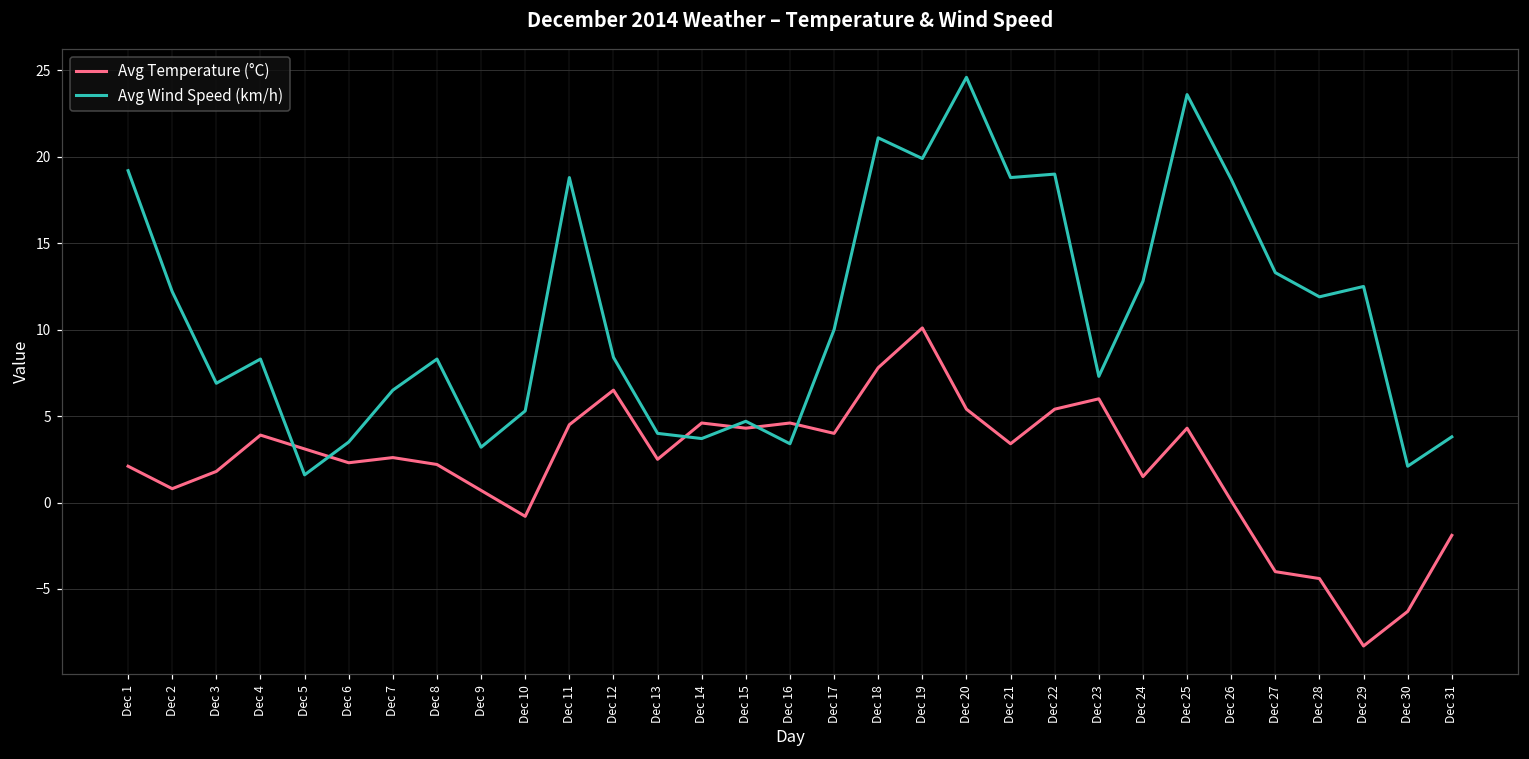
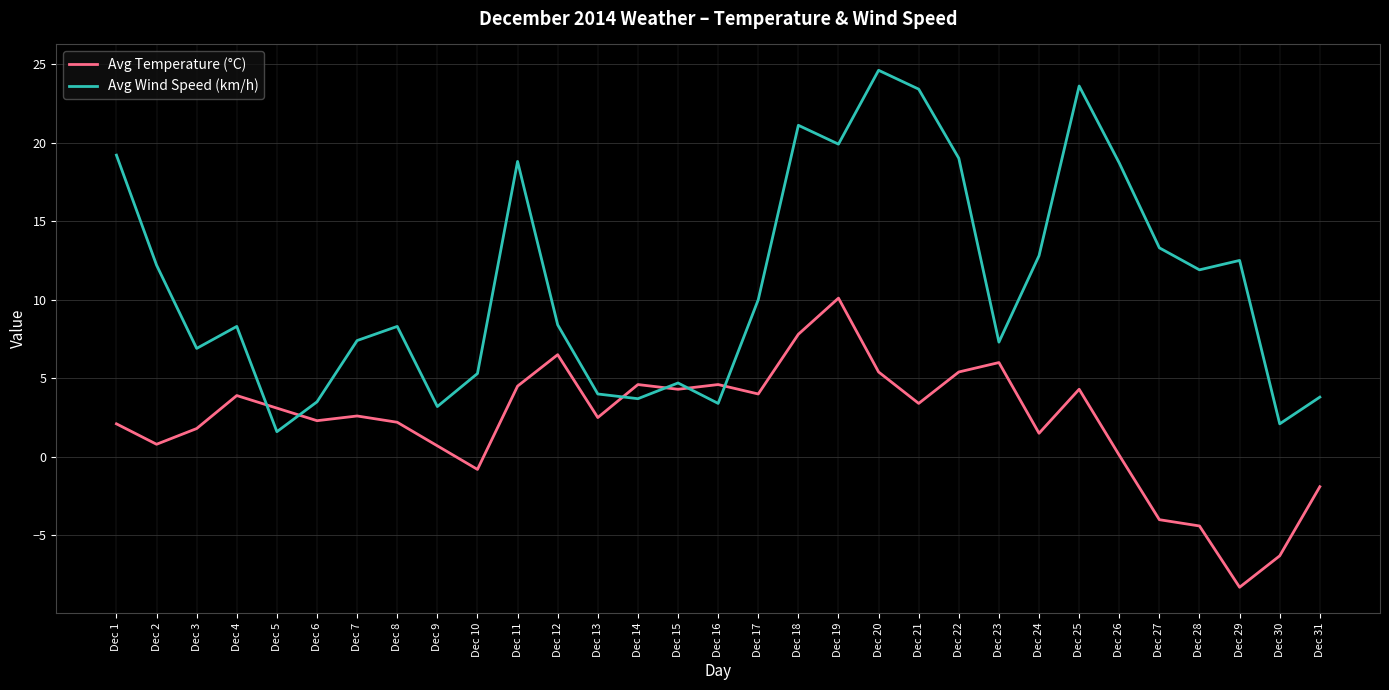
Avg Wind Speed (km/h), Dec 7: 6.5 -> 7.4
Avg Wind Speed (km/h), Dec 21: 18.8 -> 23.4
